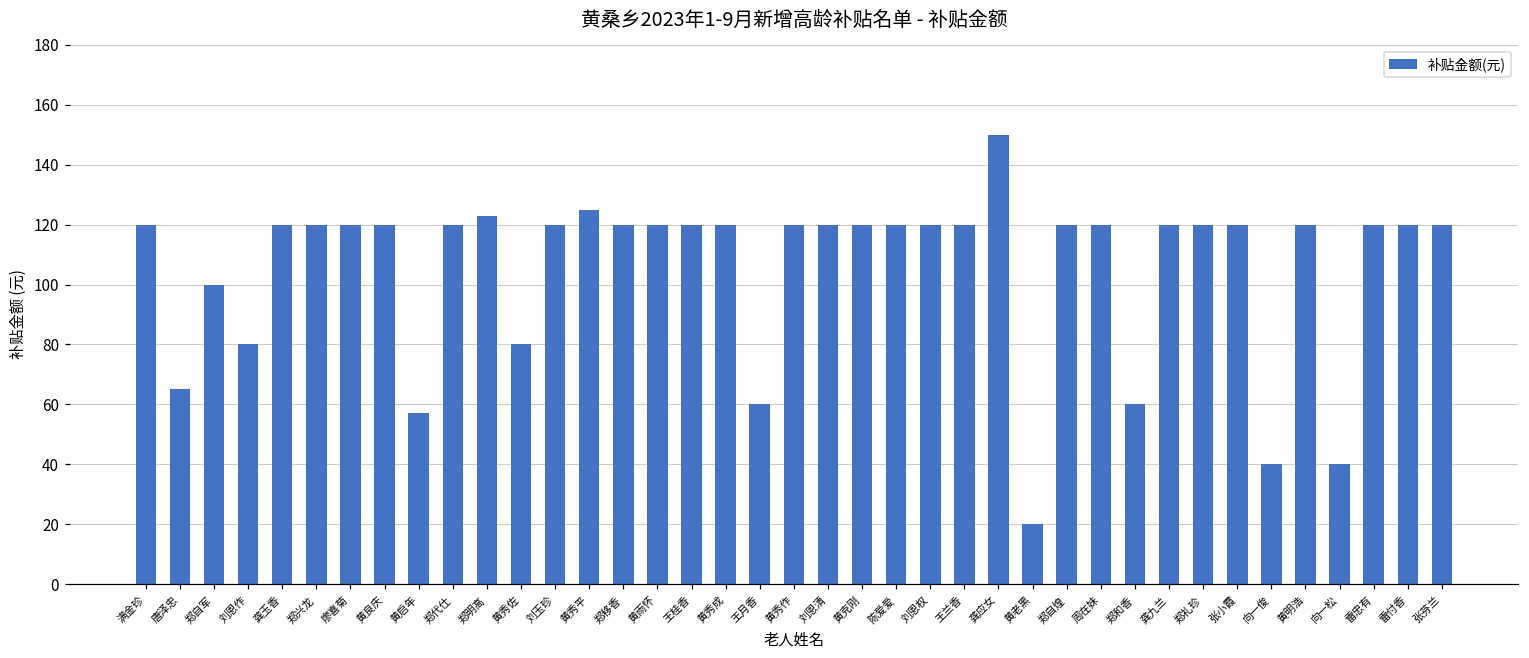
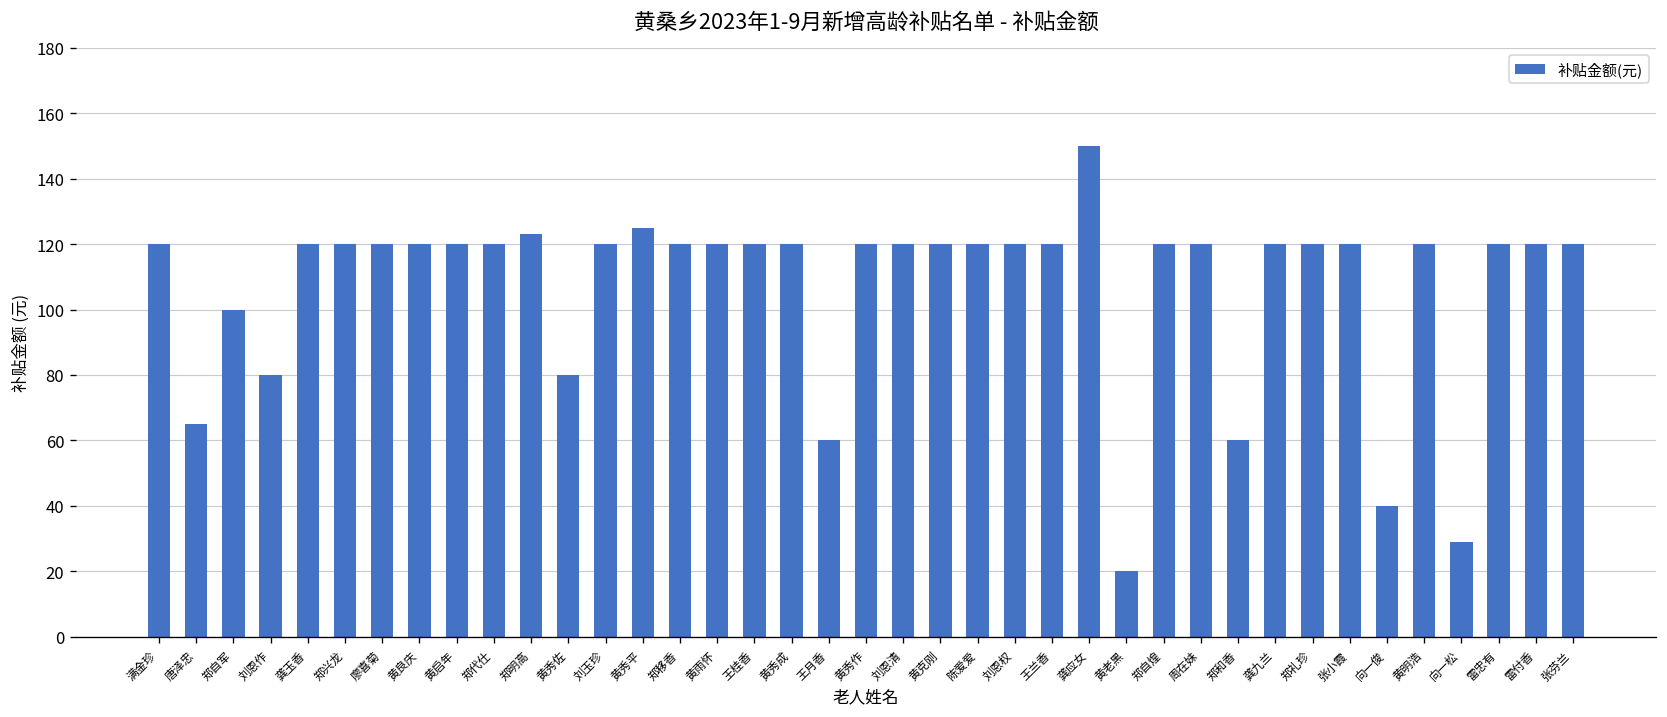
黄启年: 57 -> 120
向一松: 40 -> 29
